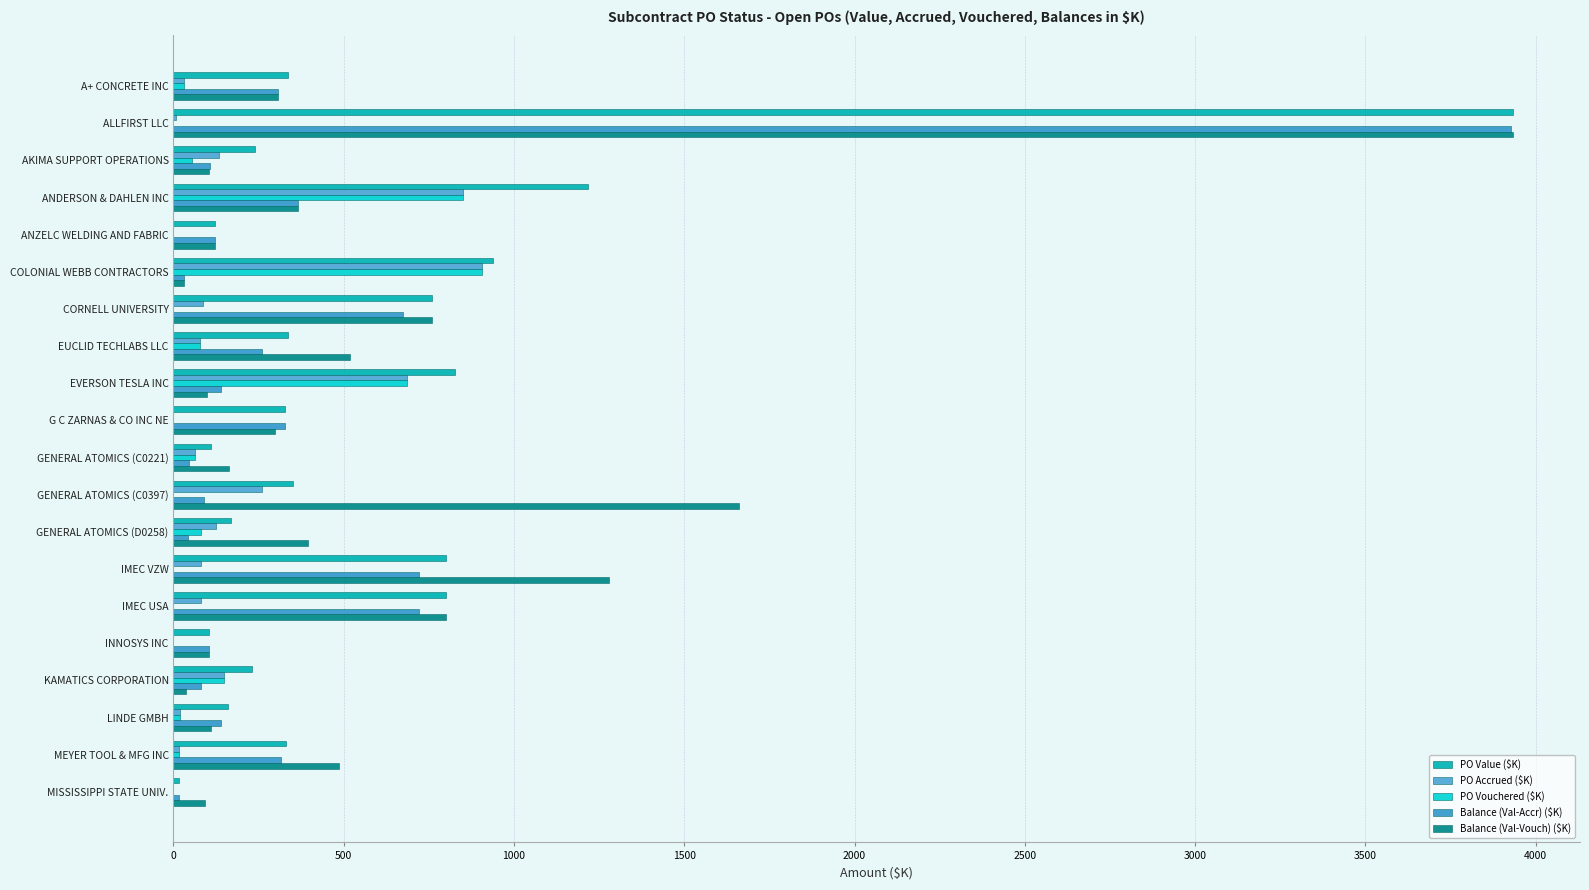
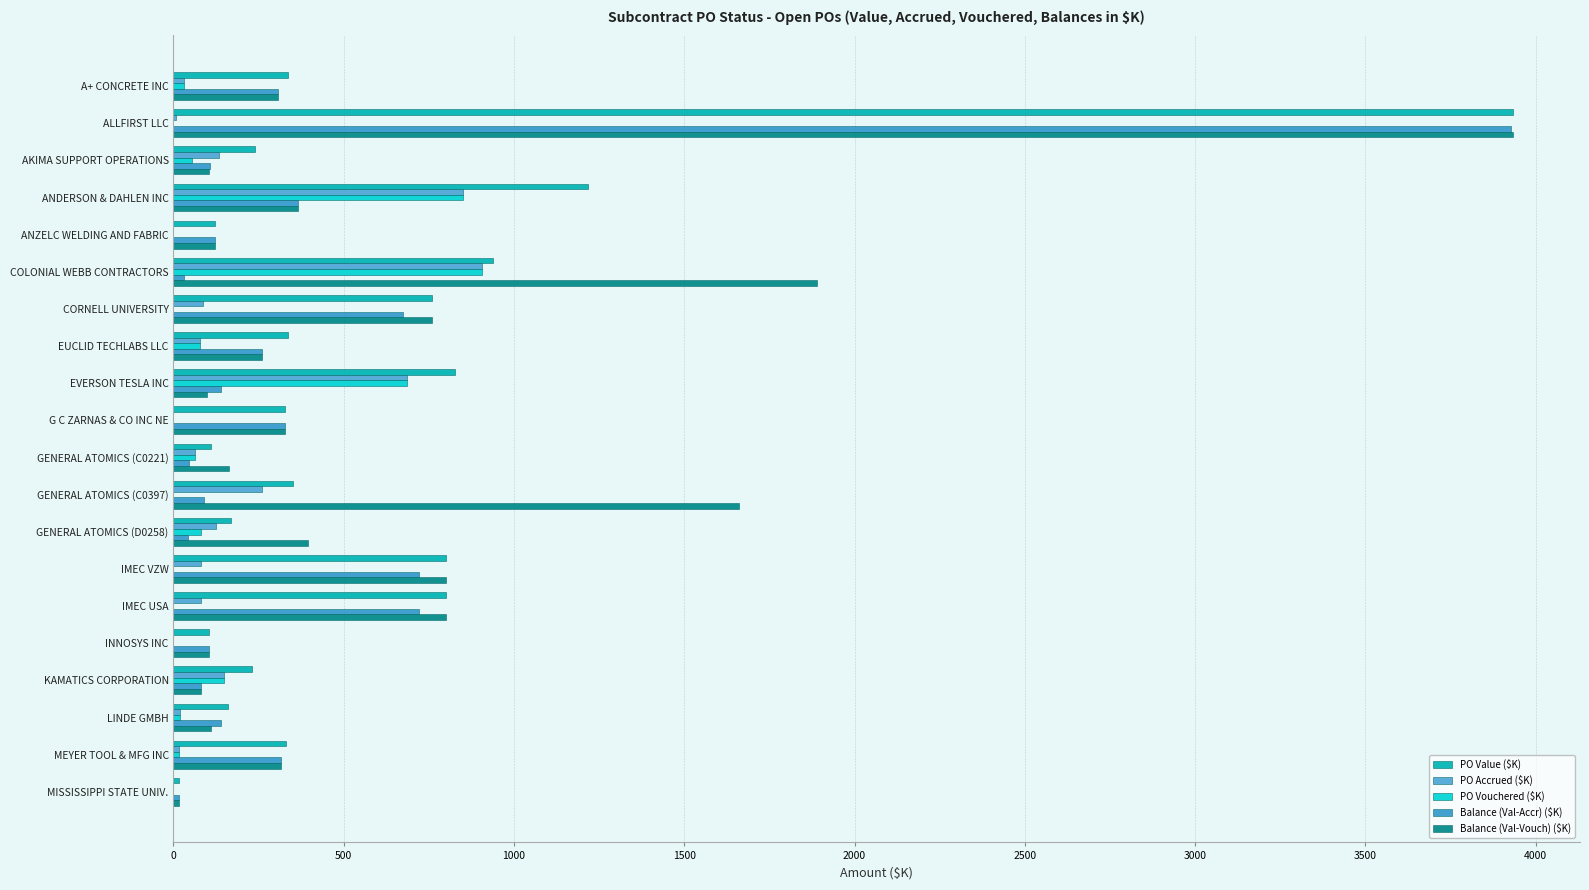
Balance (Val-Vouch) ($K), COLONIAL WEBB CONTRACTORS: 30 -> 1890
Balance (Val-Vouch) ($K), EUCLID TECHLABS LLC: 520 -> 260
Balance (Val-Vouch) ($K), G C ZARNAS & CO INC NE: 300 -> 330
Balance (Val-Vouch) ($K), IMEC VZW: 1280 -> 800
Balance (Val-Vouch) ($K), KAMATICS CORPORATION: 40 -> 80
Balance (Val-Vouch) ($K), MEYER TOOL & MFG INC: 490 -> 310
Balance (Val-Vouch) ($K), MISSISSIPPI STATE UNIV.: 90 -> 20
